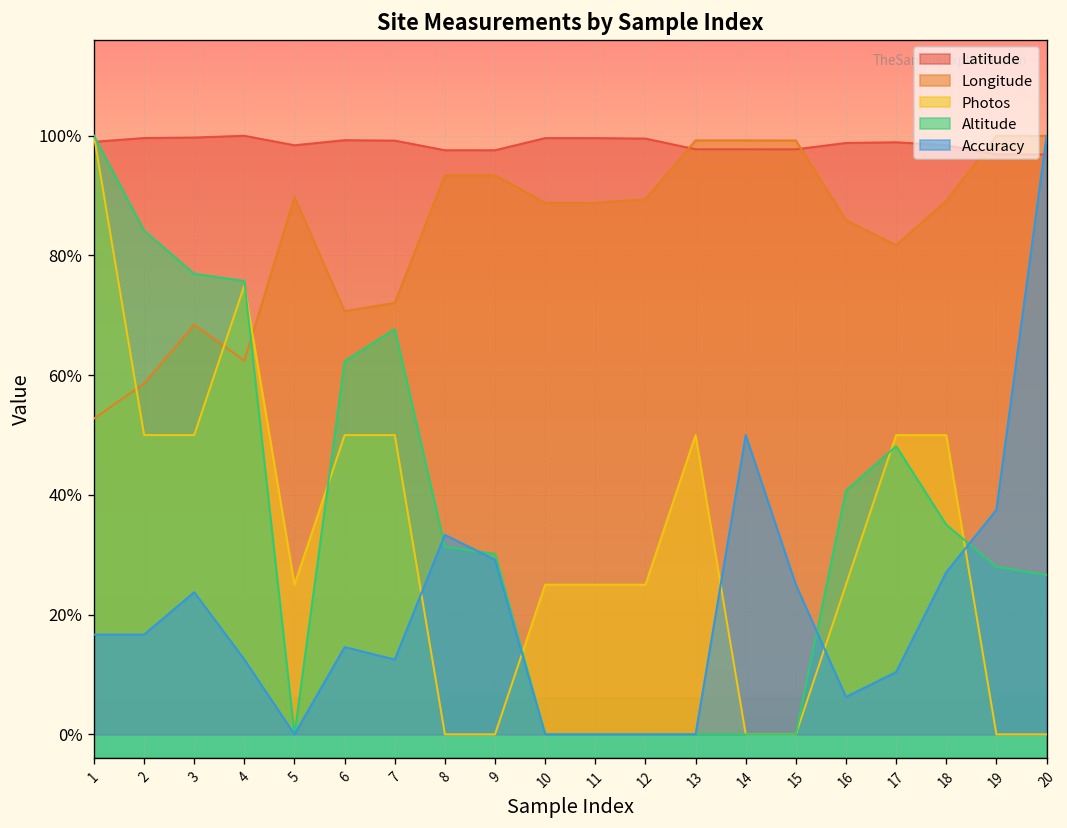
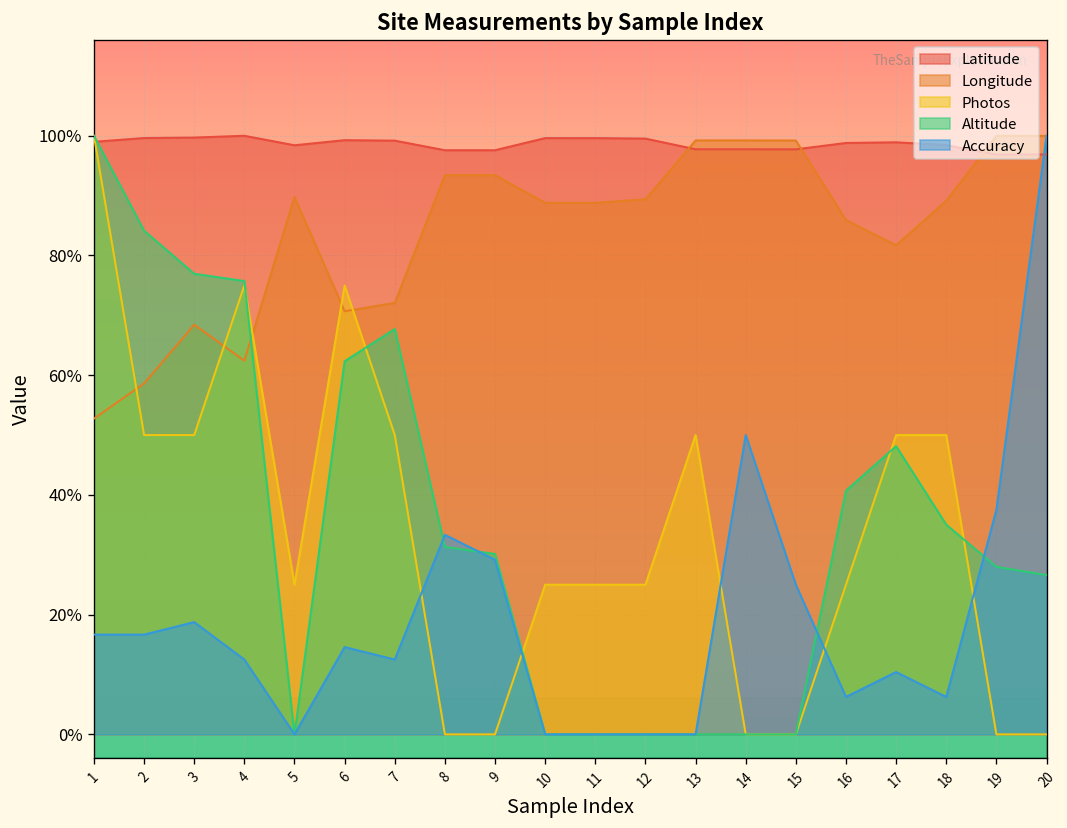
Accuracy, 3: 24% -> 19%
Photos, 6: 50% -> 75%
Accuracy, 18: 27% -> 6%
